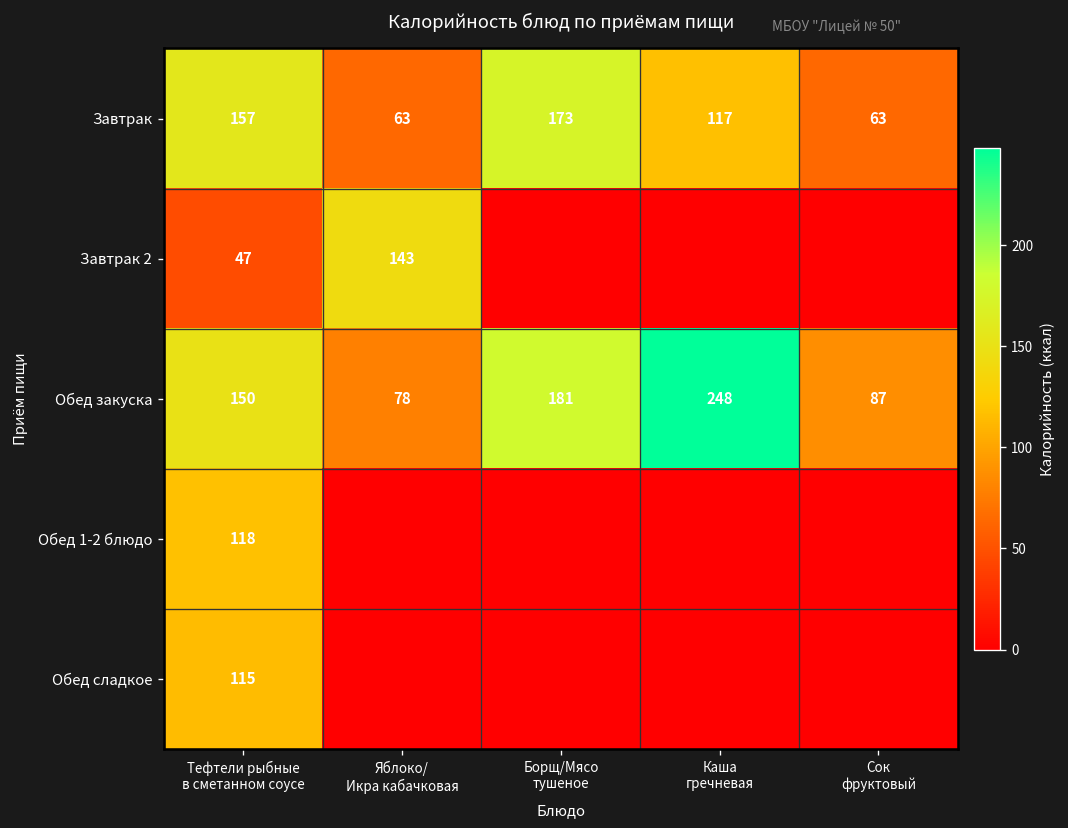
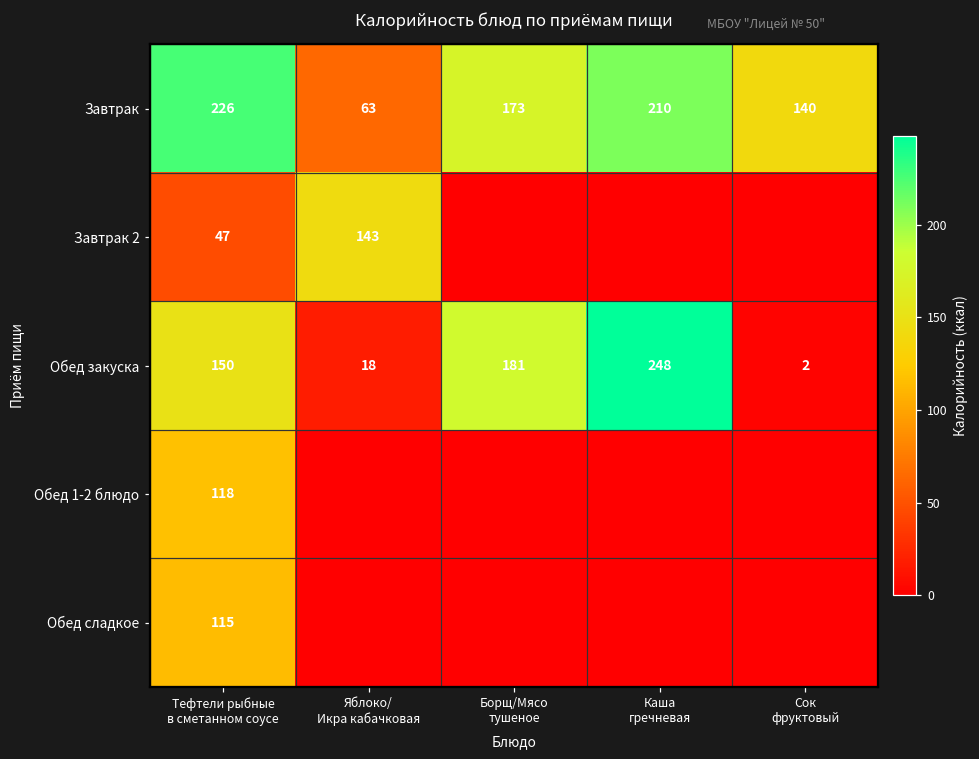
Завтрак, Тефтели рыбные в сметанном соусе: 157 -> 226
Завтрак, Каша гречневая: 117 -> 210
Завтрак, Сок фруктовый: 63 -> 140
Обед закуска, Яблоко/ Икра кабачковая: 78 -> 18
Обед закуска, Сок фруктовый: 87 -> 2
